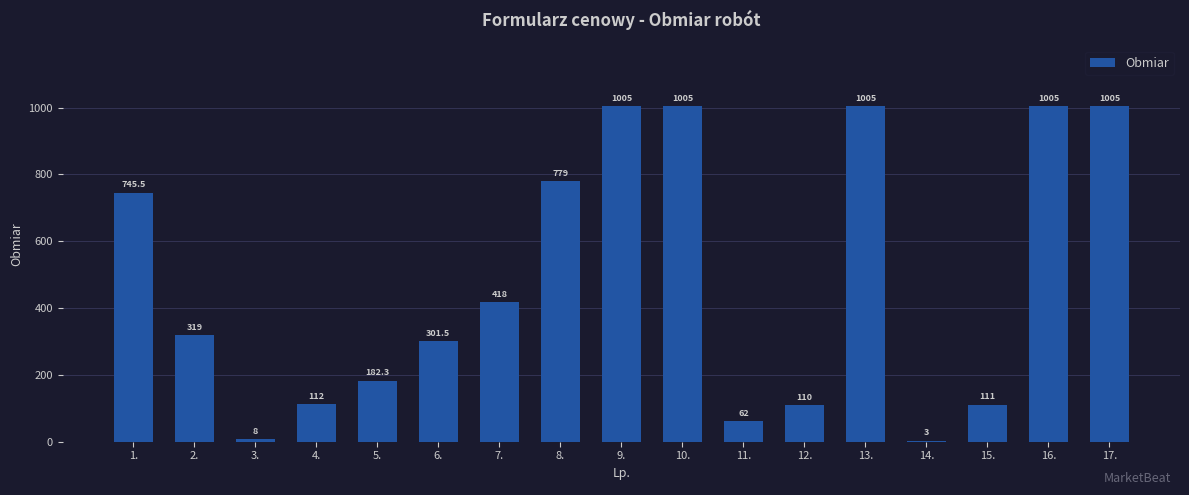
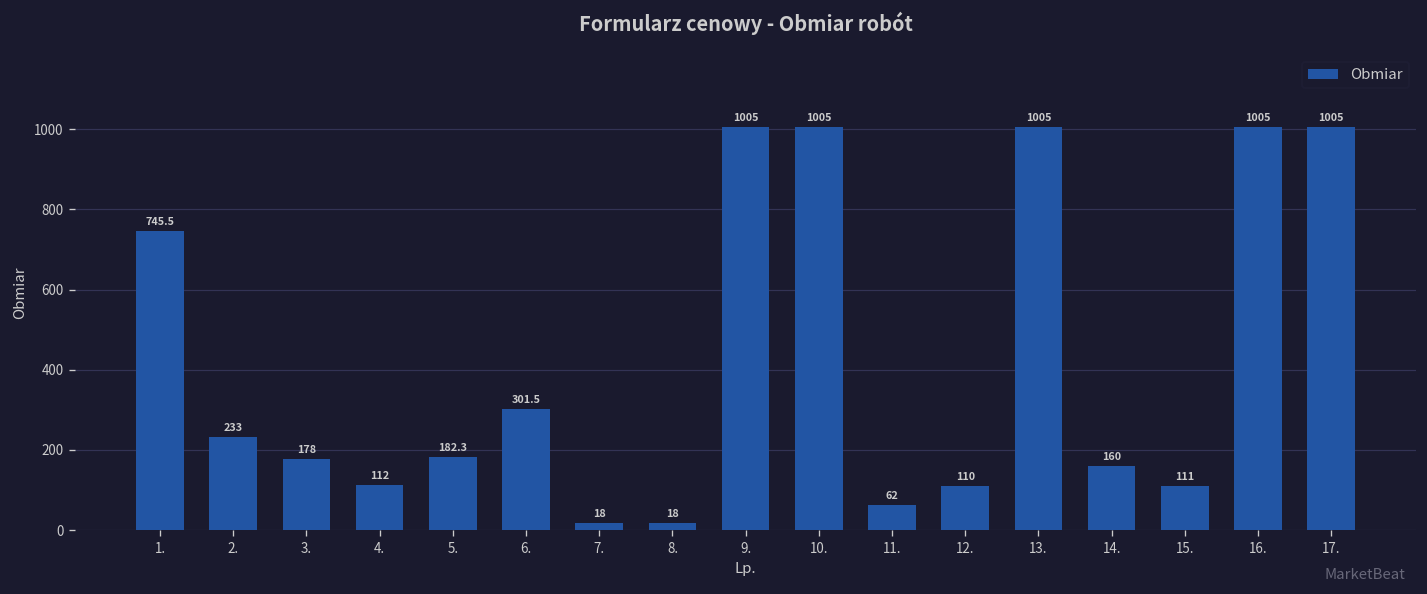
2.: 319 -> 233
3.: 8 -> 178
7.: 418 -> 18
8.: 779 -> 18
14.: 3 -> 160
